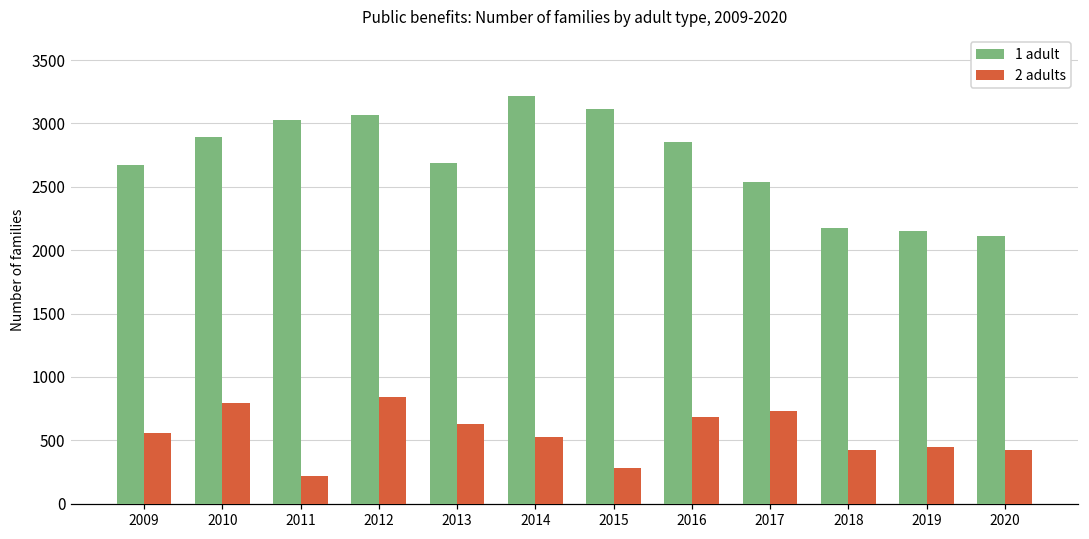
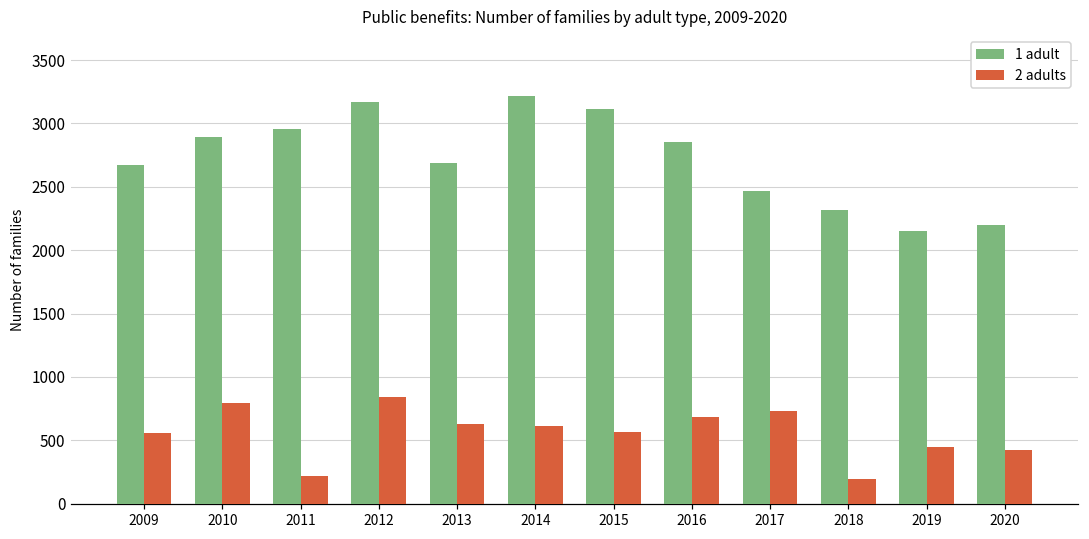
1 adult, 2011: 3030 -> 2960
1 adult, 2012: 3070 -> 3170
2 adults, 2014: 530 -> 610
2 adults, 2015: 280 -> 560
1 adult, 2017: 2540 -> 2470
1 adult, 2018: 2180 -> 2320
2 adults, 2018: 430 -> 200
1 adult, 2020: 2110 -> 2200
